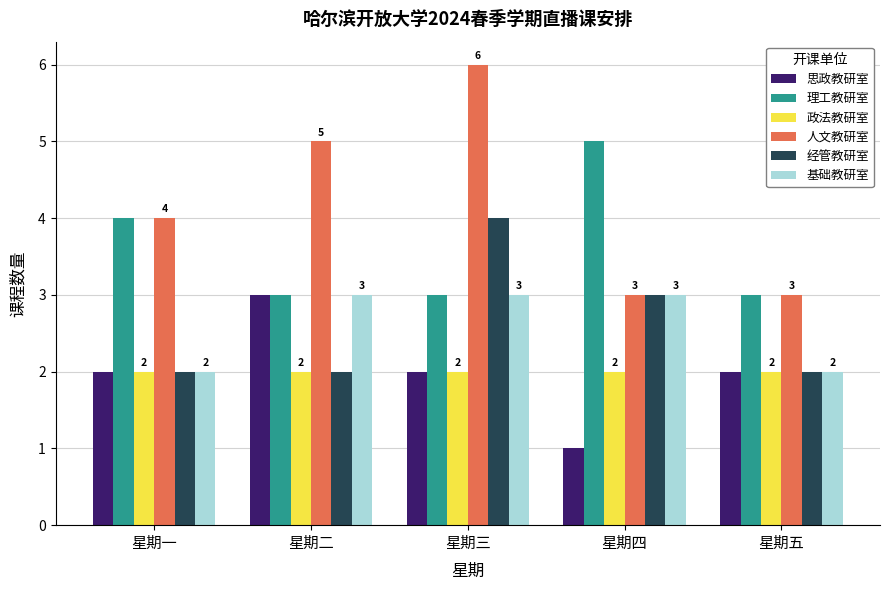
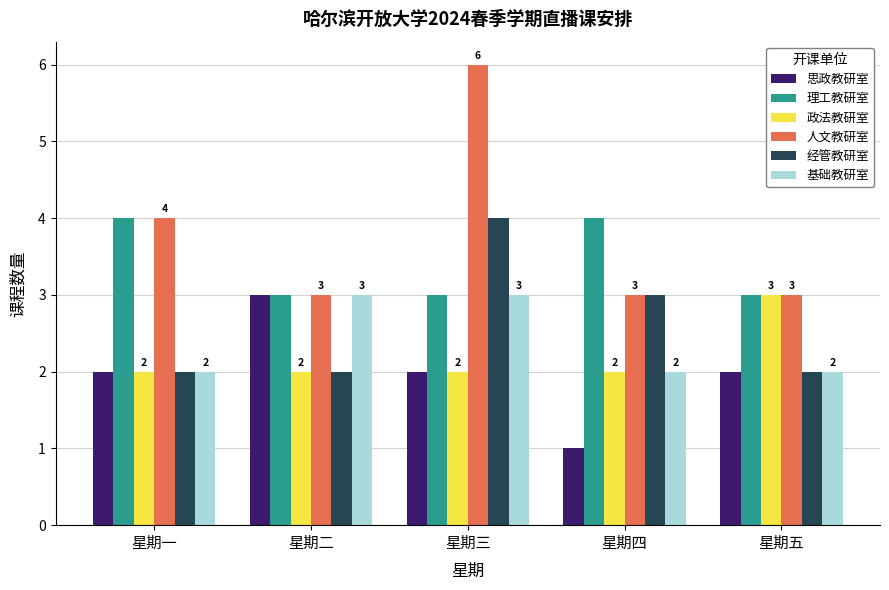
人文教研室, 星期二: 5 -> 3
理工教研室, 星期四: 5 -> 4
基础教研室, 星期四: 3 -> 2
政法教研室, 星期五: 2 -> 3
